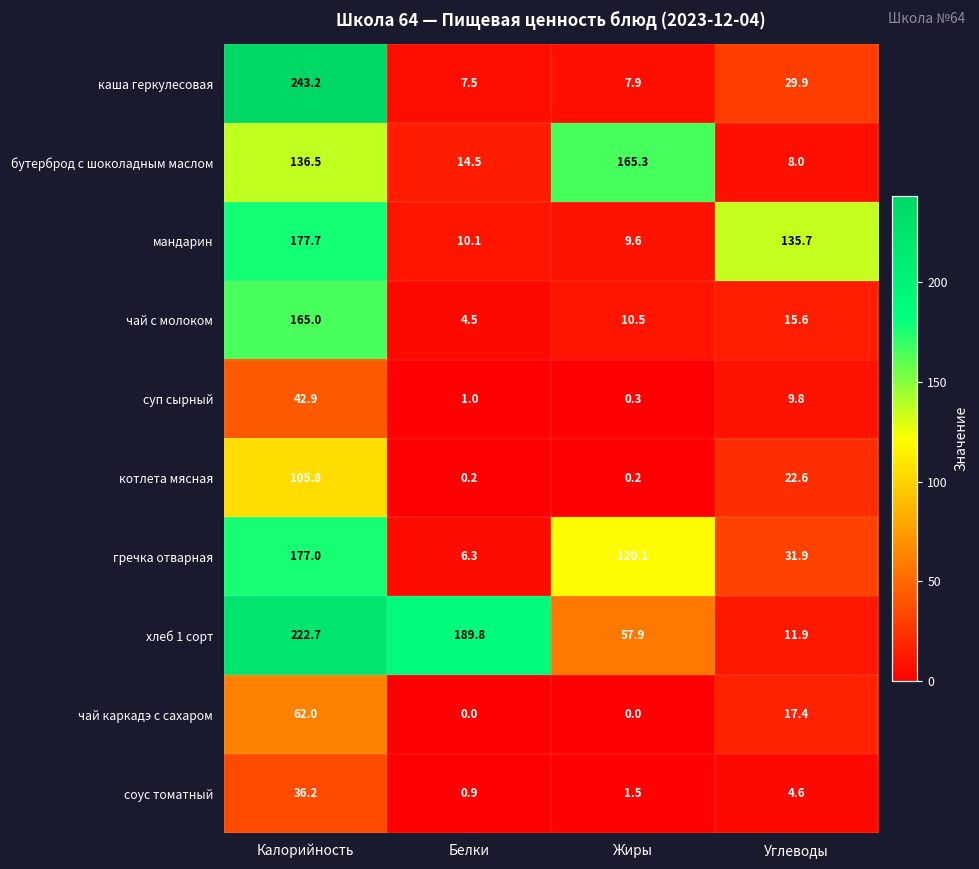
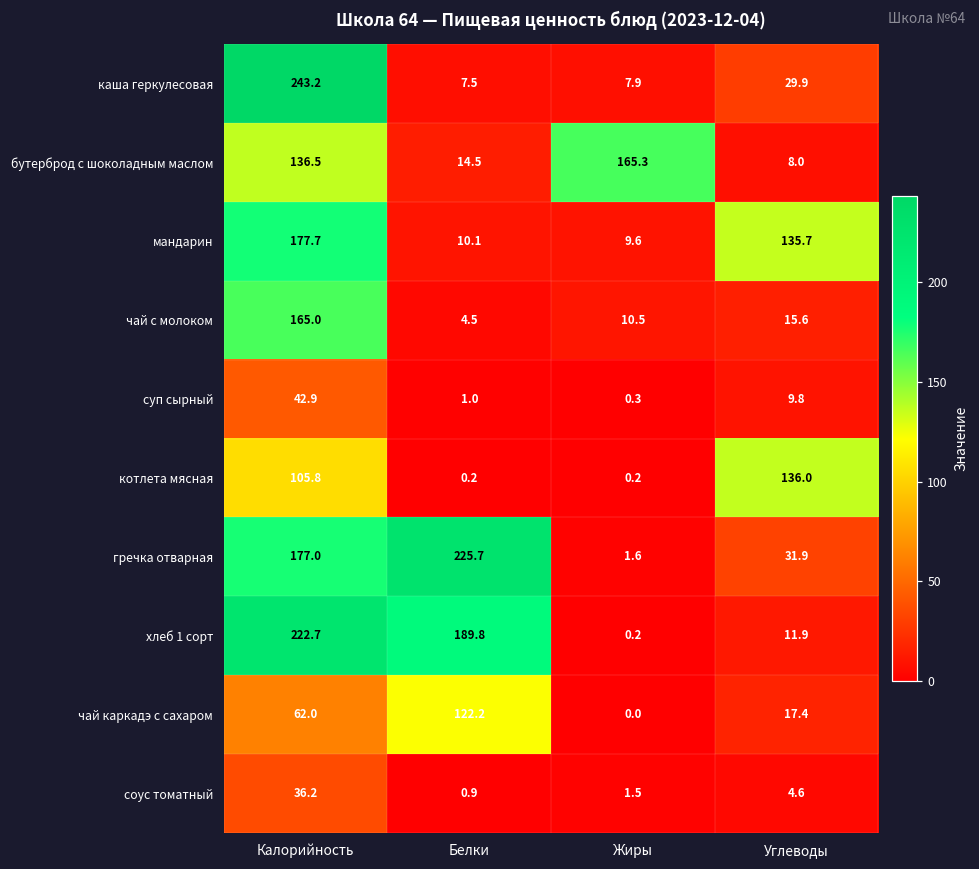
котлета мясная, Углеводы: 22.6 -> 136.0
гречка отварная, Белки: 6.3 -> 225.7
гречка отварная, Жиры: 120.1 -> 1.6
хлеб 1 сорт, Жиры: 57.9 -> 0.2
чай каркадэ с сахаром, Белки: 0.0 -> 122.2
